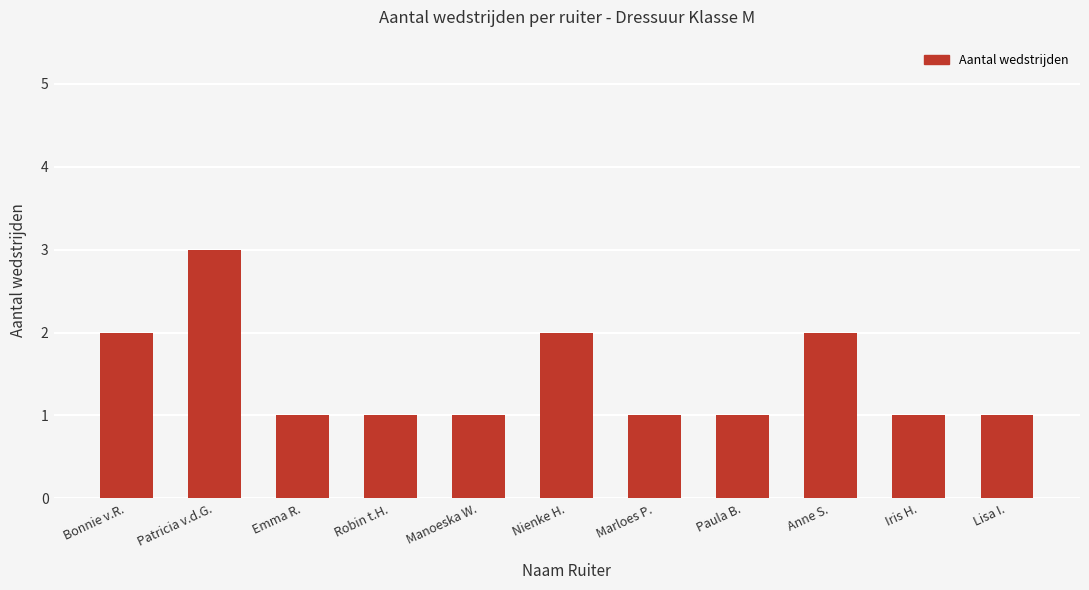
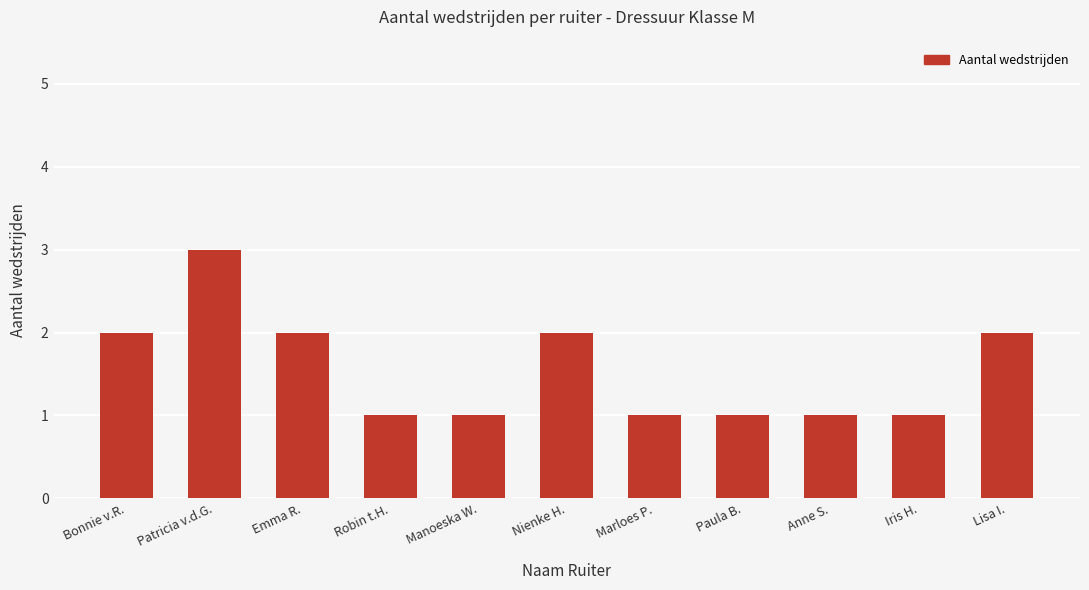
Emma R.: 1 -> 2
Anne S.: 2 -> 1
Lisa I.: 1 -> 2
